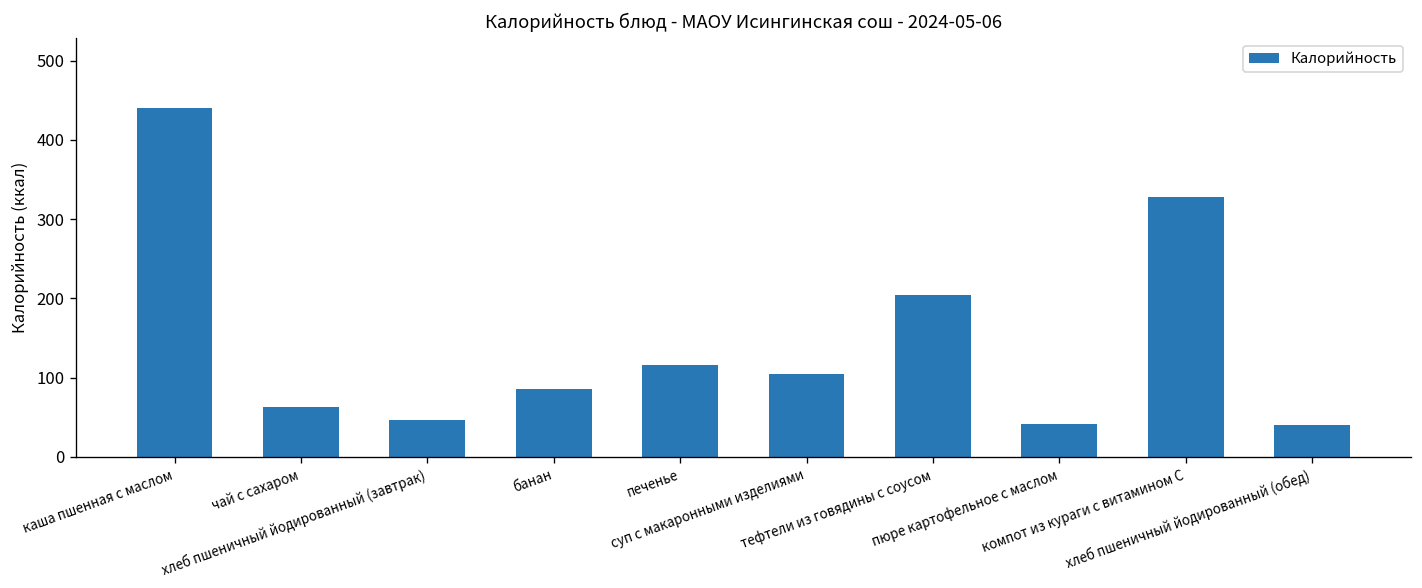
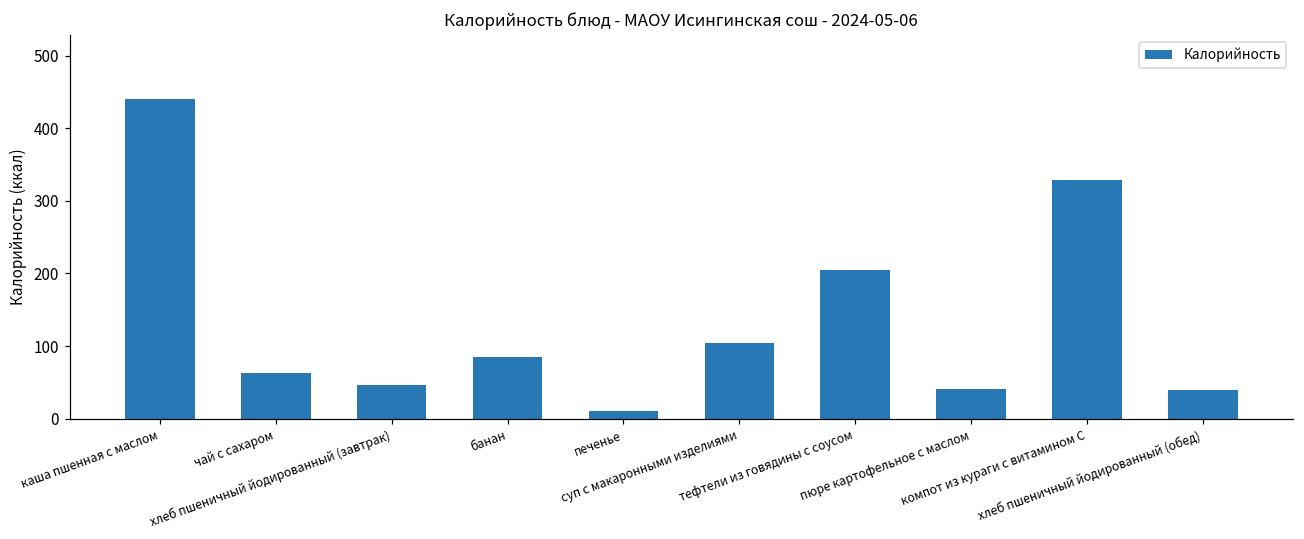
печенье: 120 -> 10
